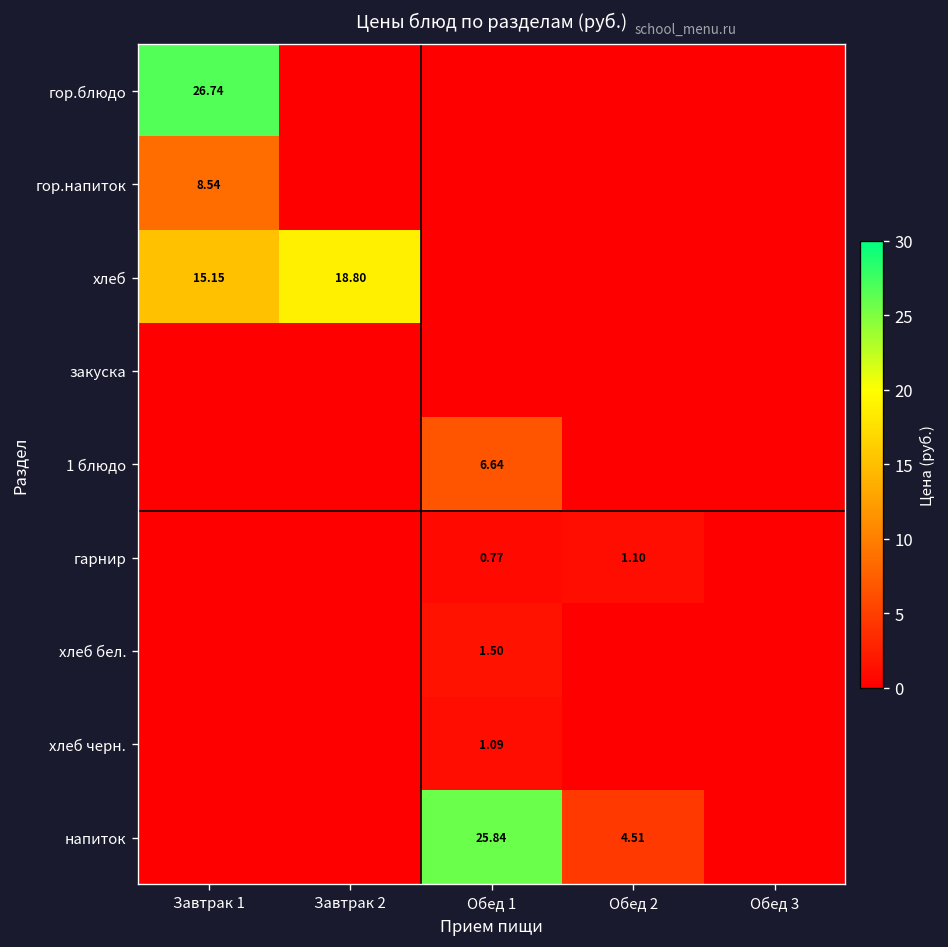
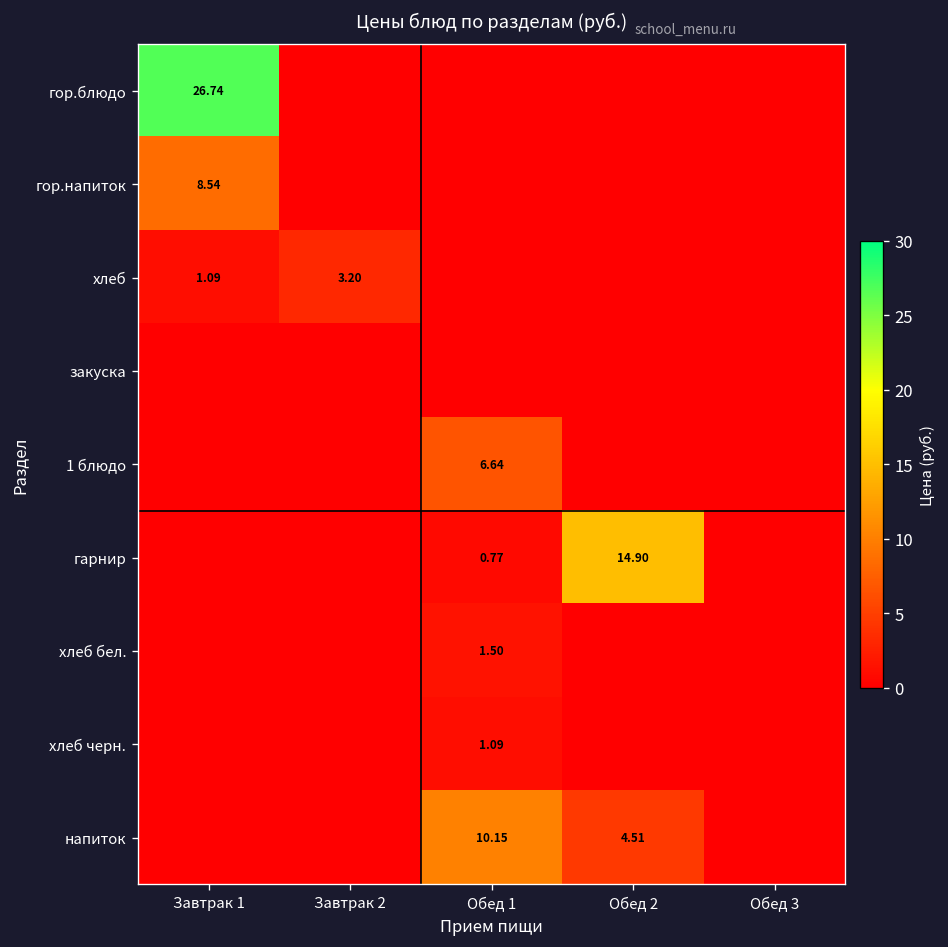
хлеб, Завтрак 1: 15.15 -> 1.09
хлеб, Завтрак 2: 18.80 -> 3.20
гарнир, Обед 2: 1.10 -> 14.90
напиток, Обед 1: 25.84 -> 10.15
